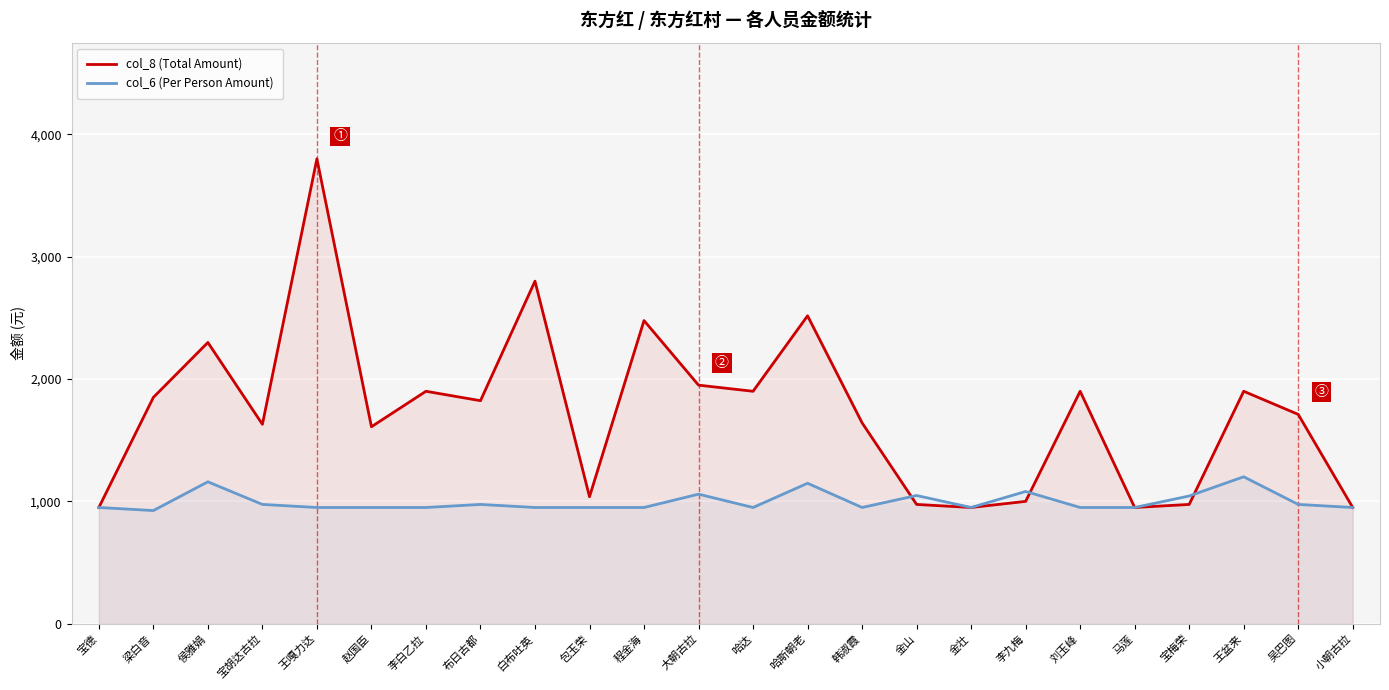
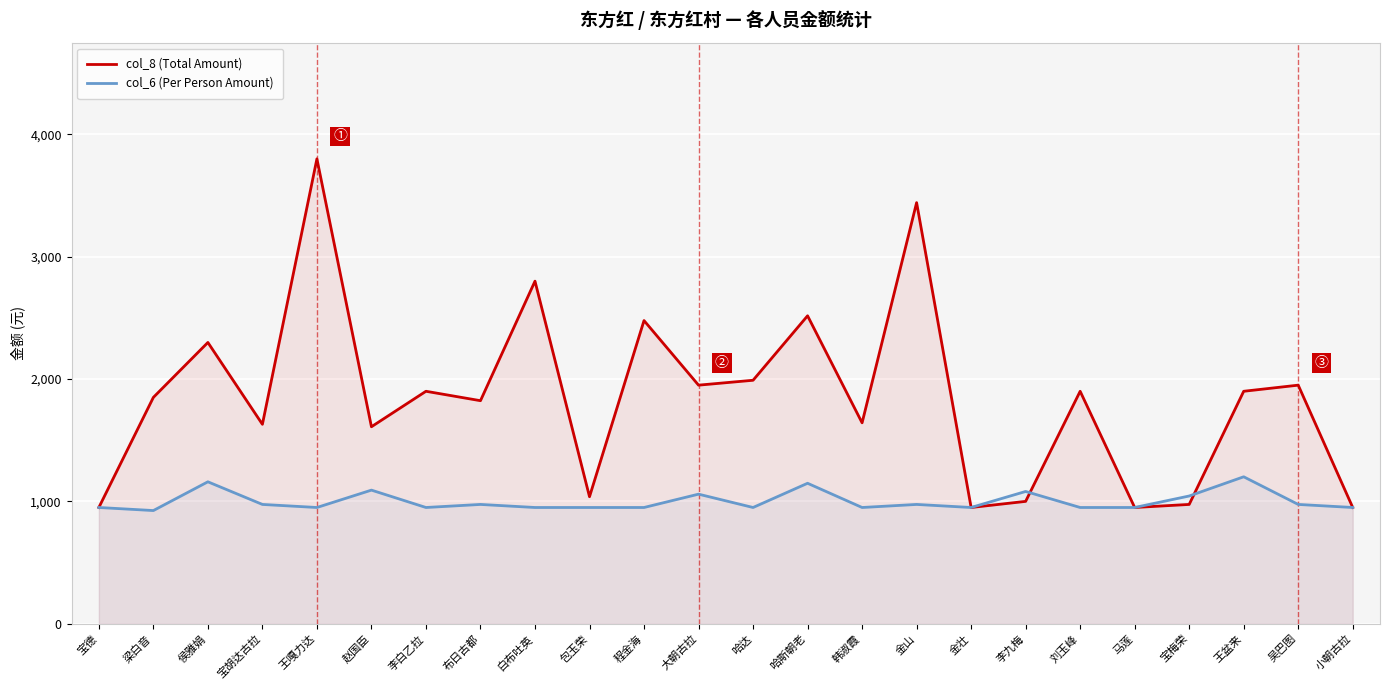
col_6 (Per Person Amount), 赵国臣: 950 -> 1,090
col_8 (Total Amount), 哈达: 1,900 -> 1,990
col_8 (Total Amount), 金山: 980 -> 3,440
col_6 (Per Person Amount), 金山: 1,050 -> 980
col_8 (Total Amount), 吴巴图: 1,710 -> 1,950
